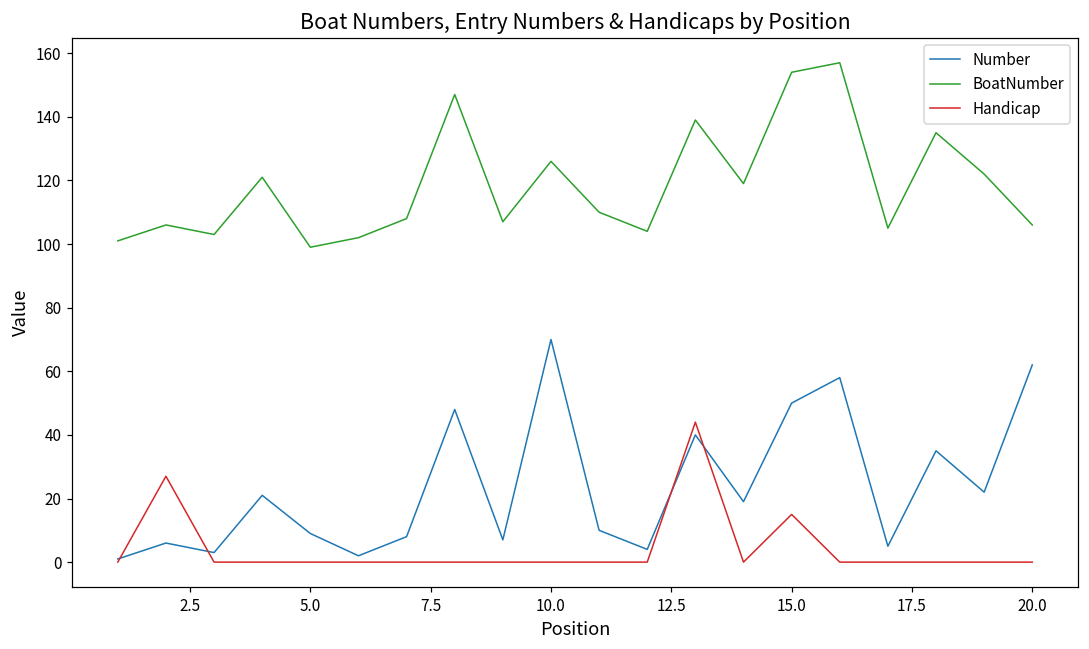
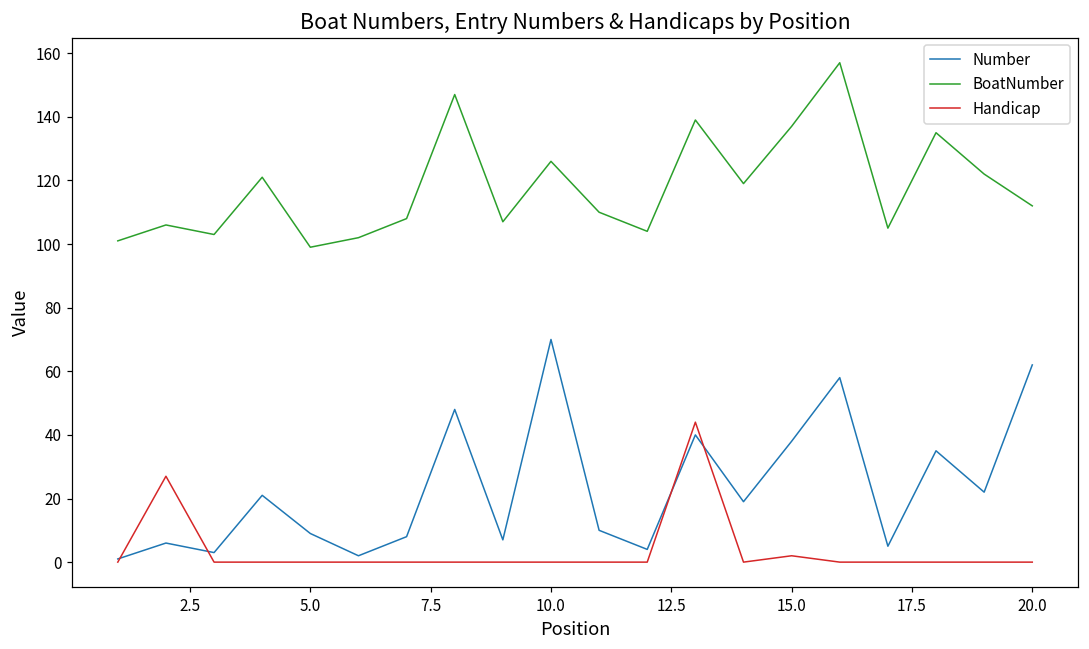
Number, 15.0: 50 -> 38
BoatNumber, 15.0: 154 -> 137
Handicap, 15.0: 15 -> 2
BoatNumber, 20.0: 106 -> 112
